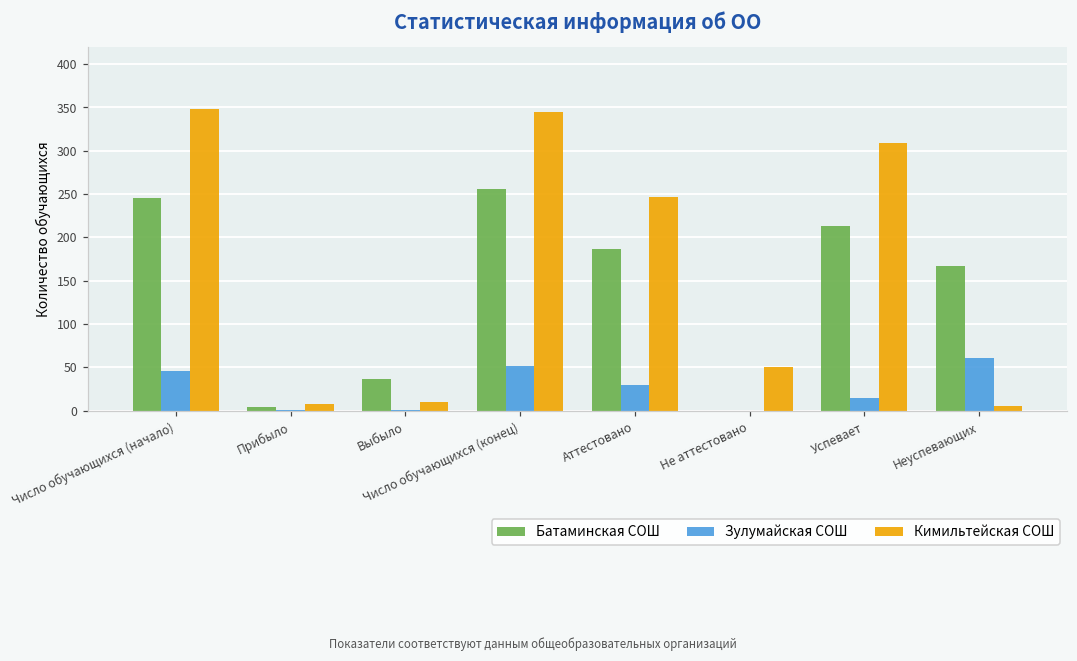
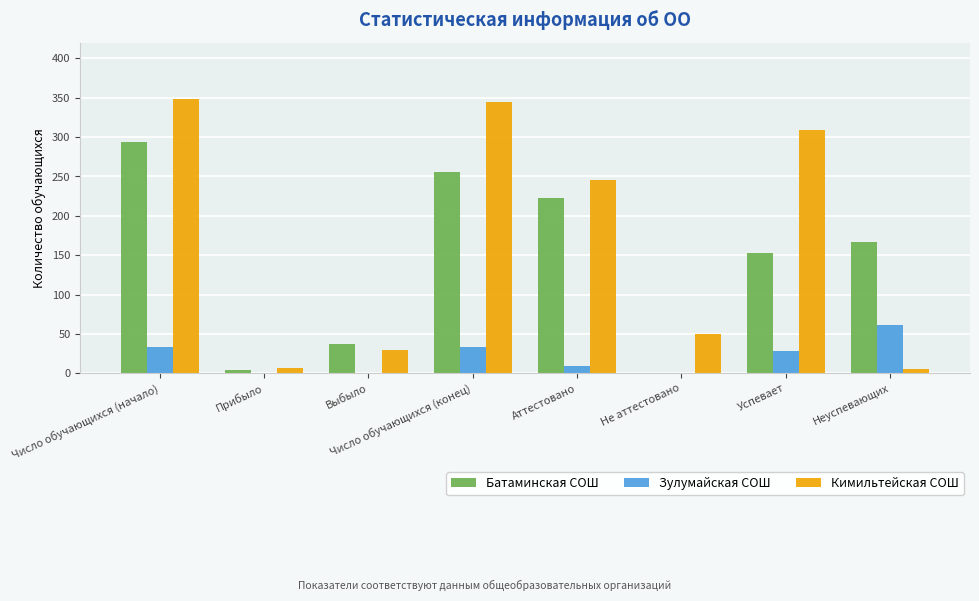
Батаминская СОШ, Число обучающихся (начало): 250 -> 290
Зулумайская СОШ, Число обучающихся (начало): 50 -> 30
Кимильтейская СОШ, Выбыло: 10 -> 30
Зулумайская СОШ, Число обучающихся (конец): 50 -> 30
Батаминская СОШ, Аттестовано: 190 -> 220
Зулумайская СОШ, Аттестовано: 30 -> 10
Батаминская СОШ, Успевает: 210 -> 150
Зулумайская СОШ, Успевает: 20 -> 30
